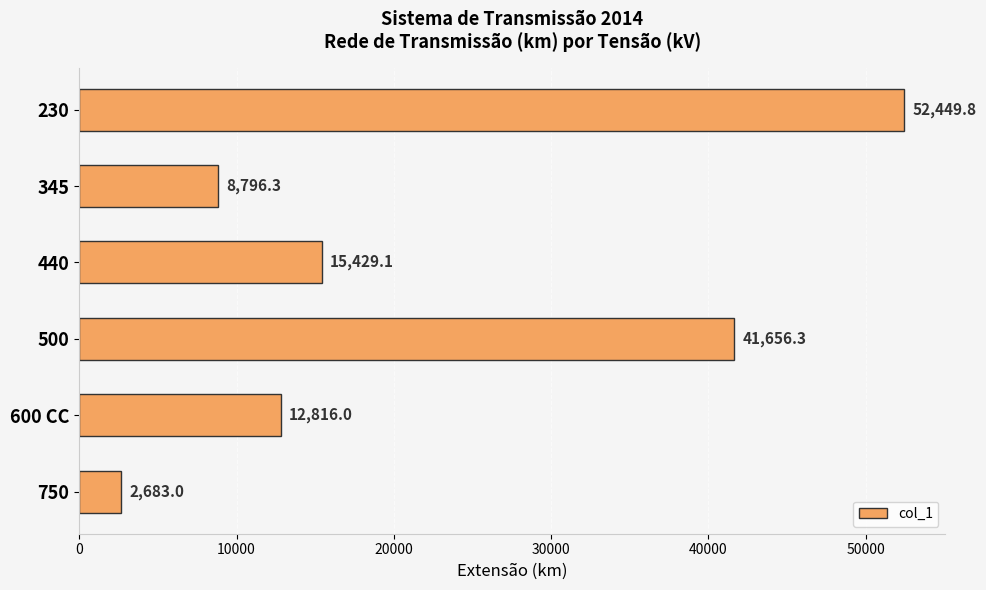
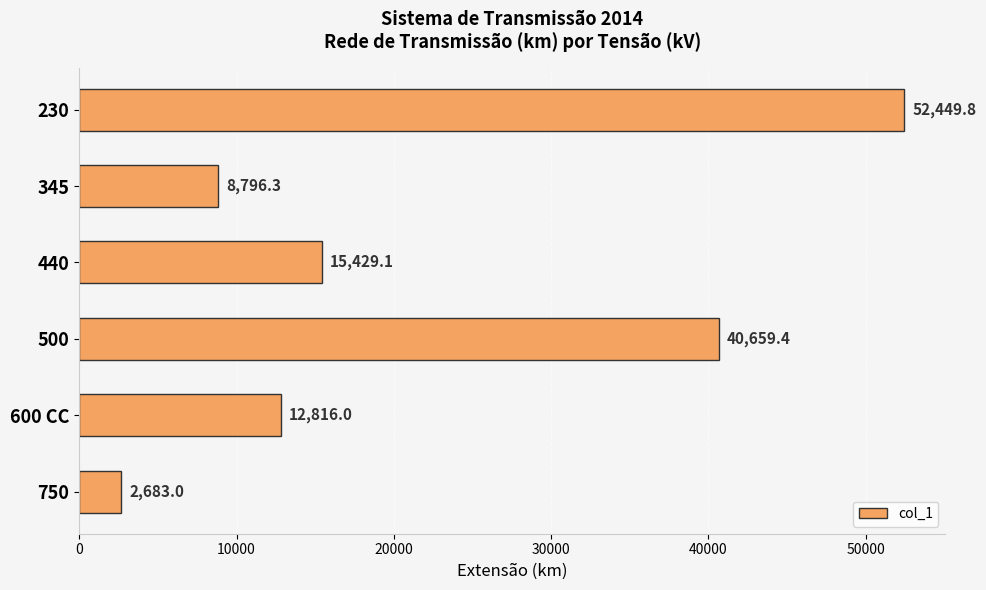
500: 41,656.3 -> 40,659.4
